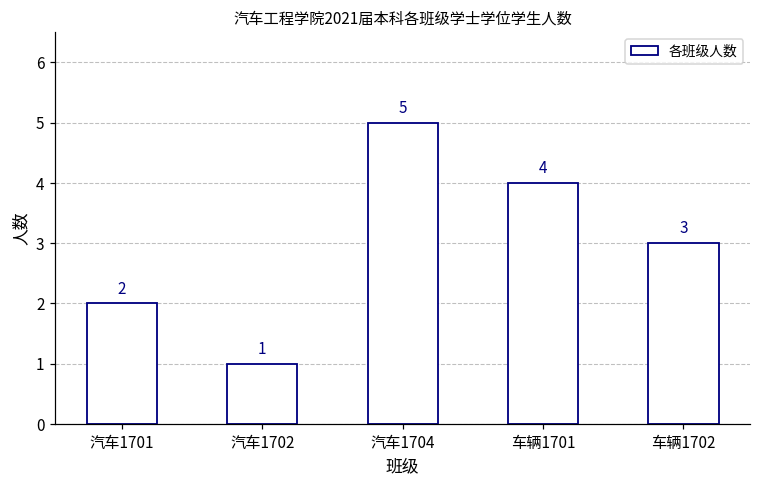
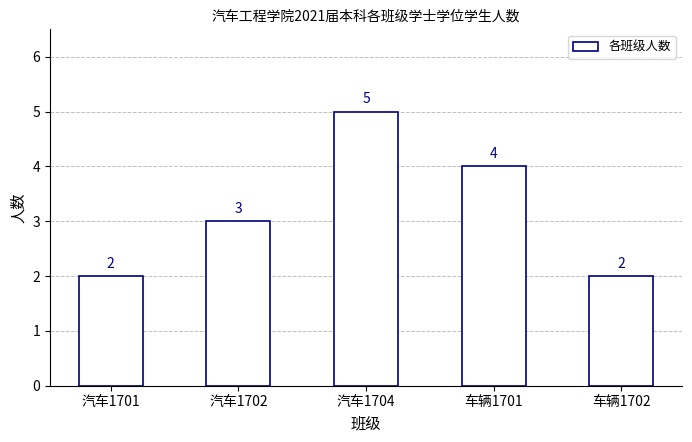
汽车1702: 1 -> 3
车辆1702: 3 -> 2
